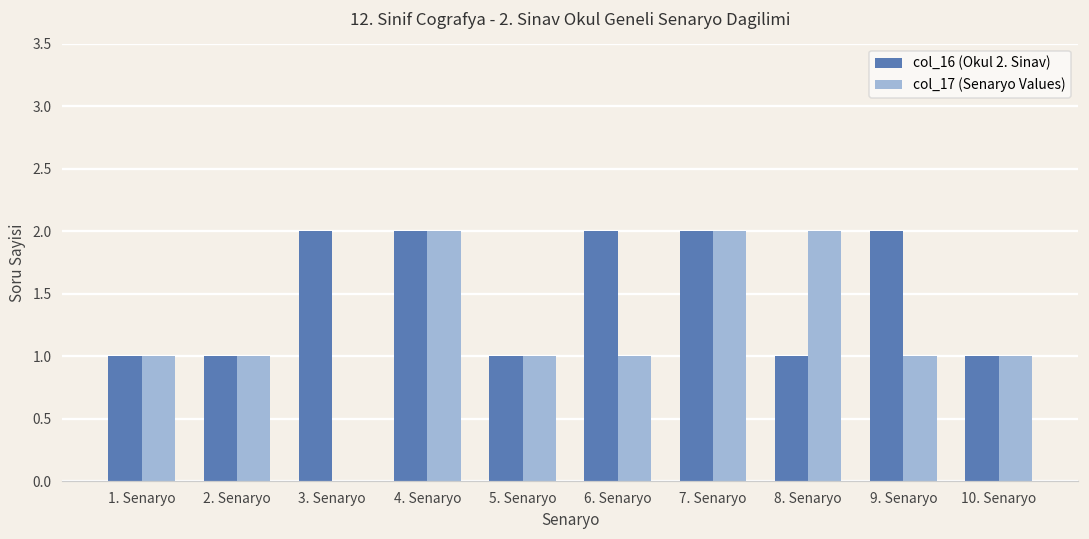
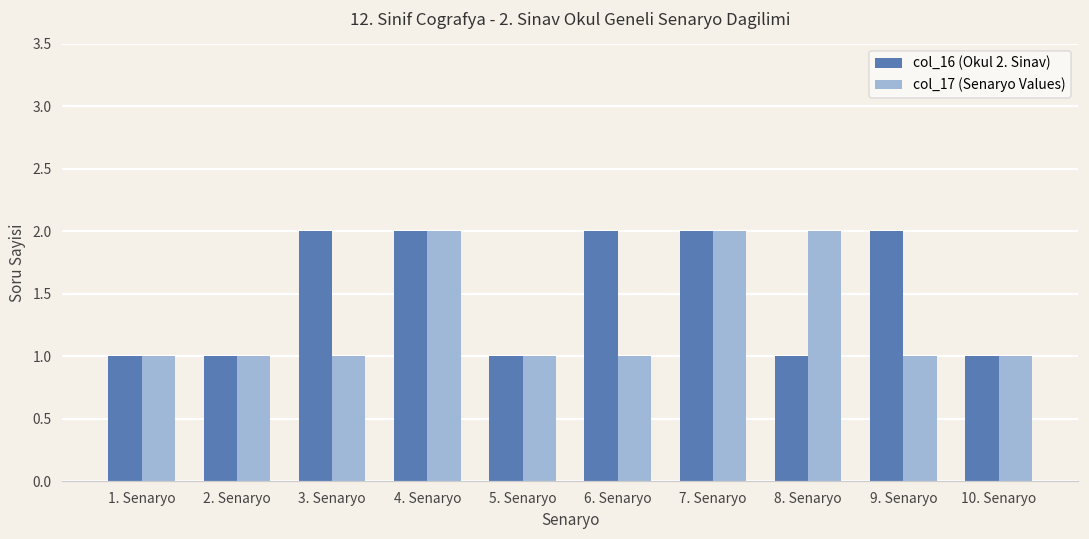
col_17 (Senaryo Values), 3. Senaryo: 0 -> 1
